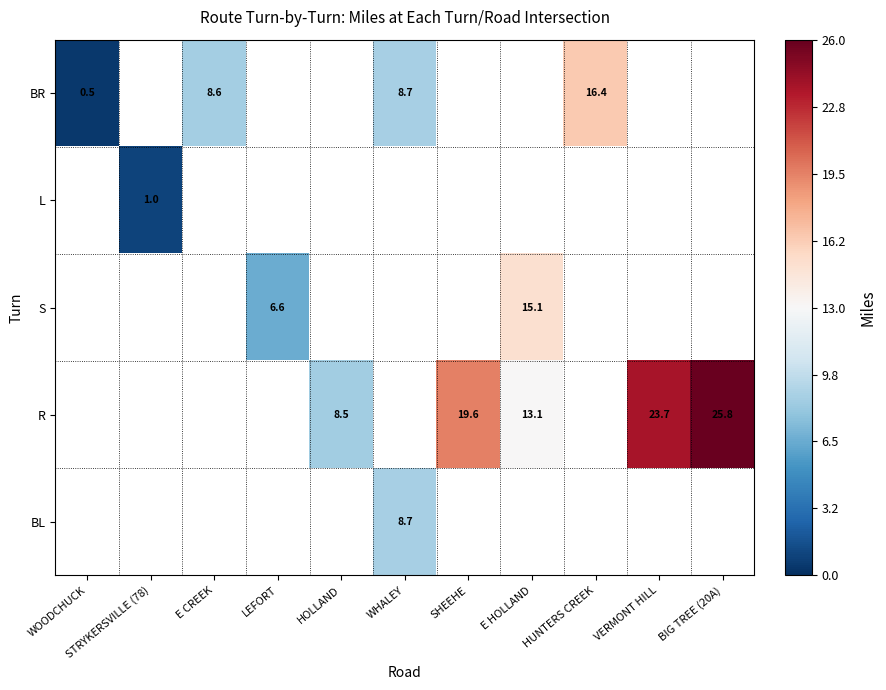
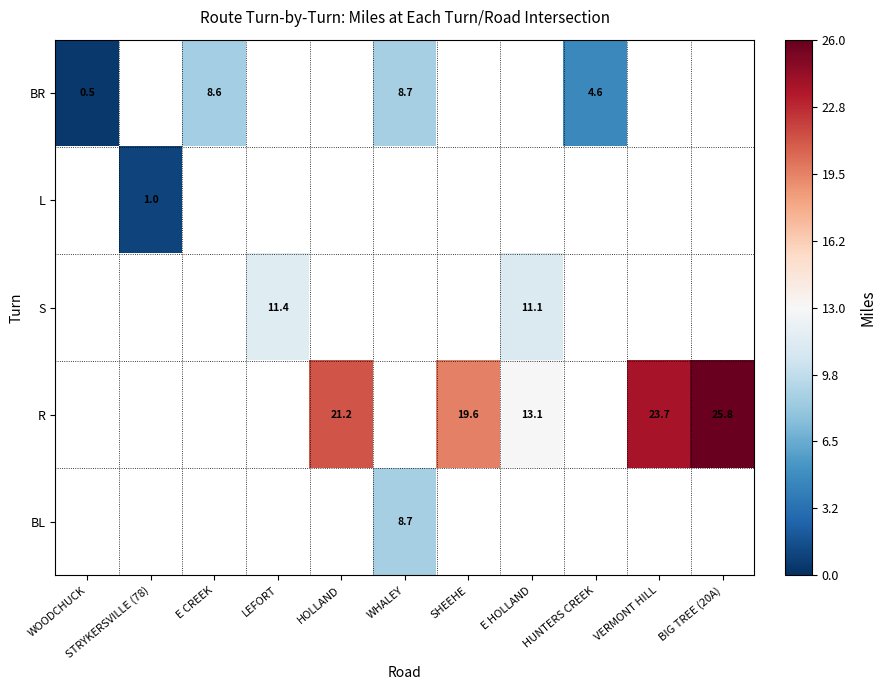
BR, HUNTERS CREEK: 16.4 -> 4.6
S, LEFORT: 6.6 -> 11.4
S, E HOLLAND: 15.1 -> 11.1
R, HOLLAND: 8.5 -> 21.2
